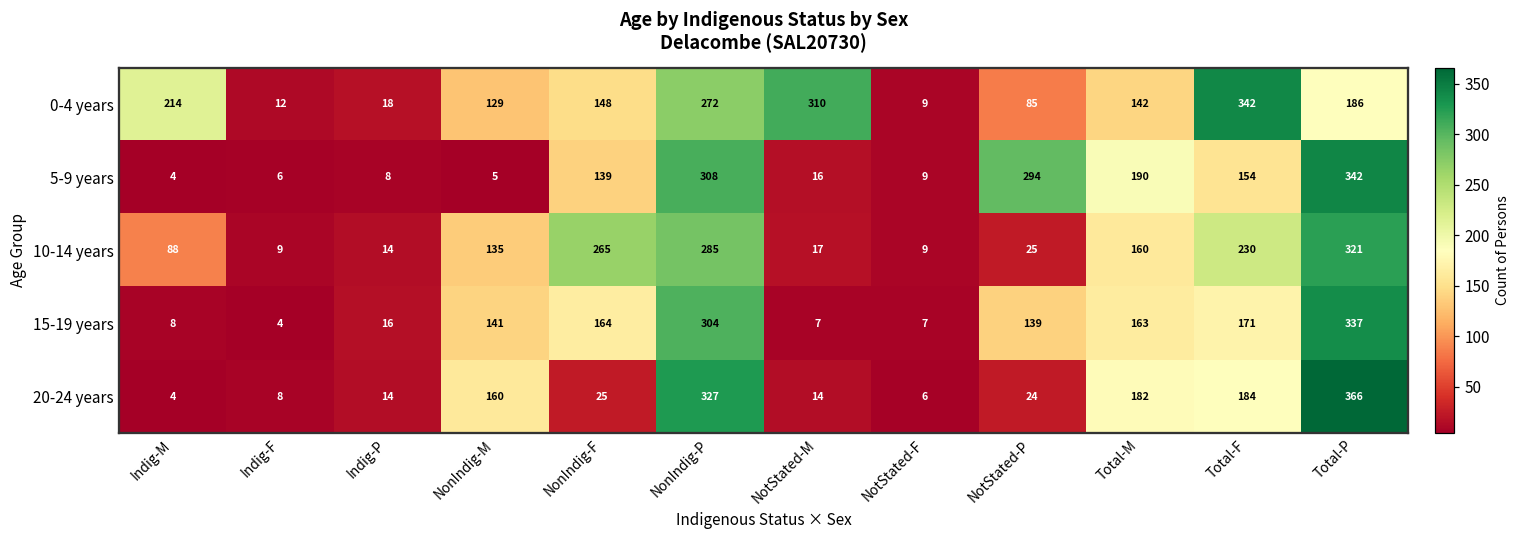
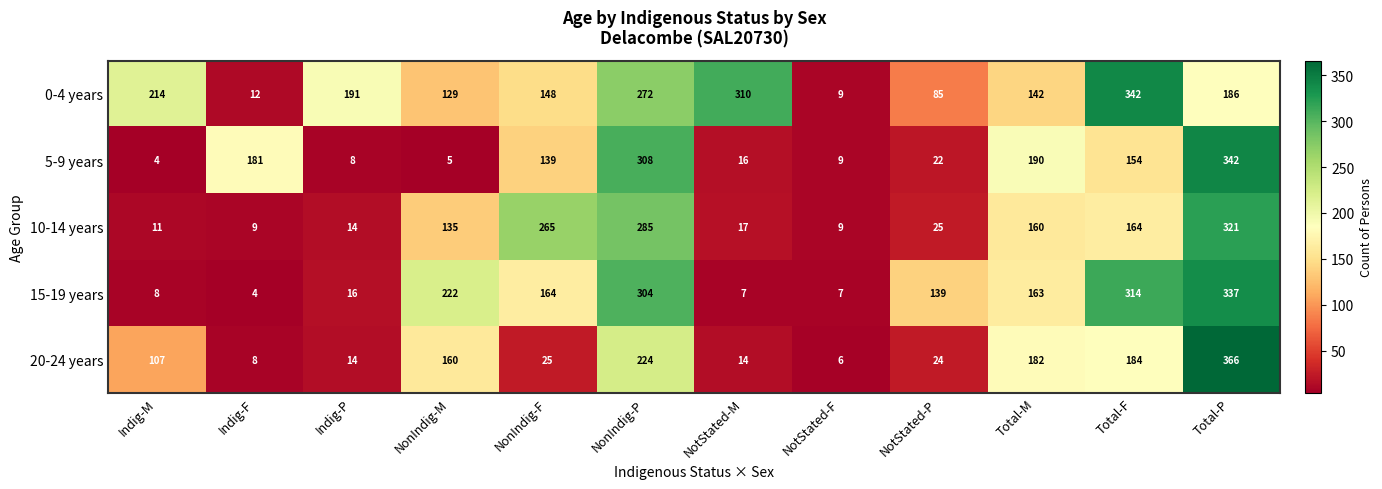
0-4 years, Indig-P: 18 -> 191
5-9 years, Indig-F: 6 -> 181
5-9 years, NotStated-P: 294 -> 22
10-14 years, Indig-M: 88 -> 11
10-14 years, Total-F: 230 -> 164
15-19 years, NonIndig-M: 141 -> 222
15-19 years, Total-F: 171 -> 314
20-24 years, Indig-M: 4 -> 107
20-24 years, NonIndig-P: 327 -> 224
